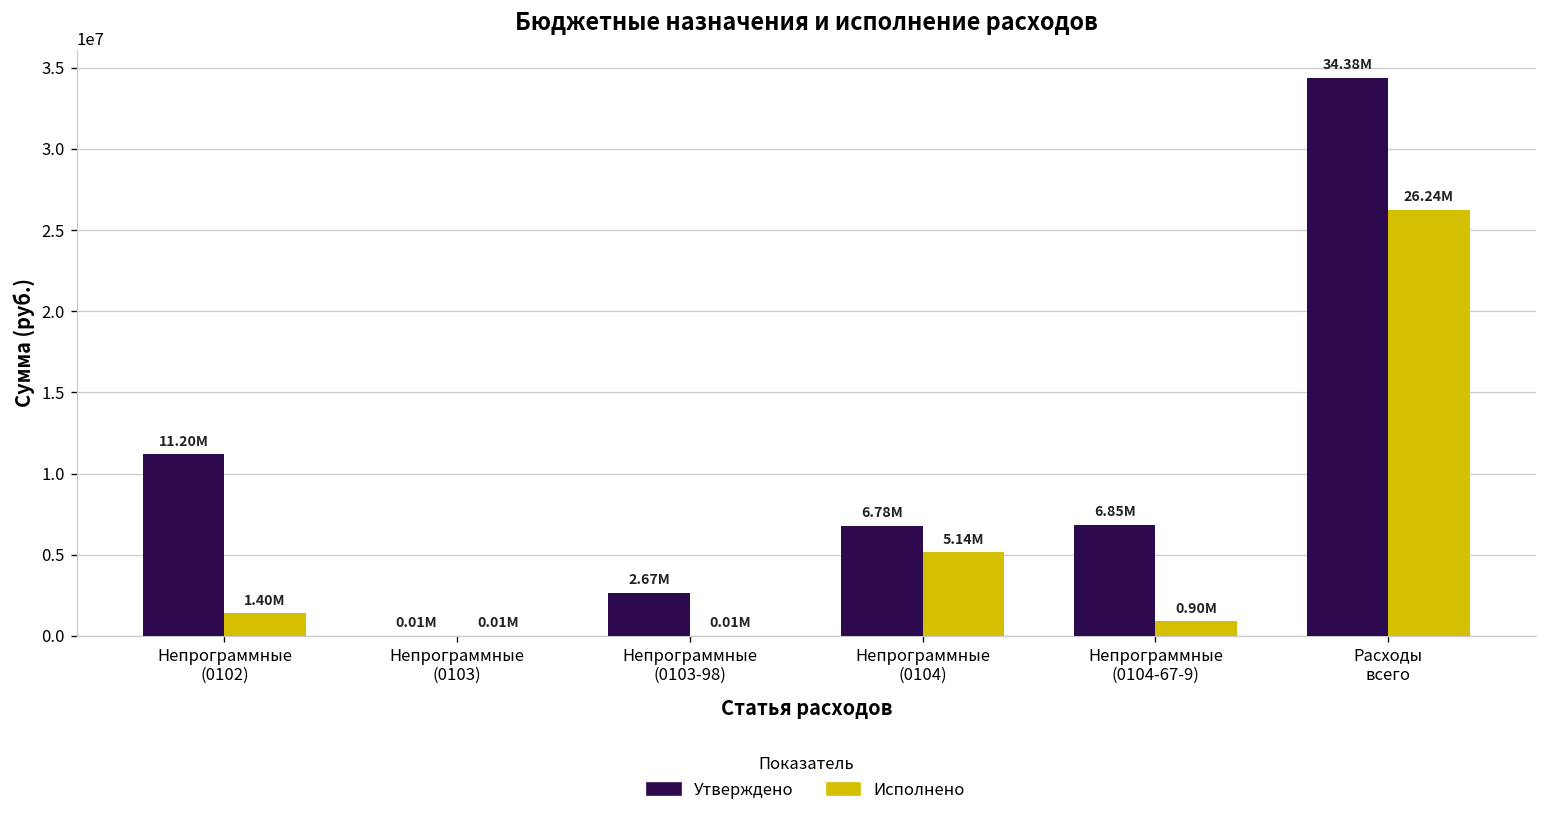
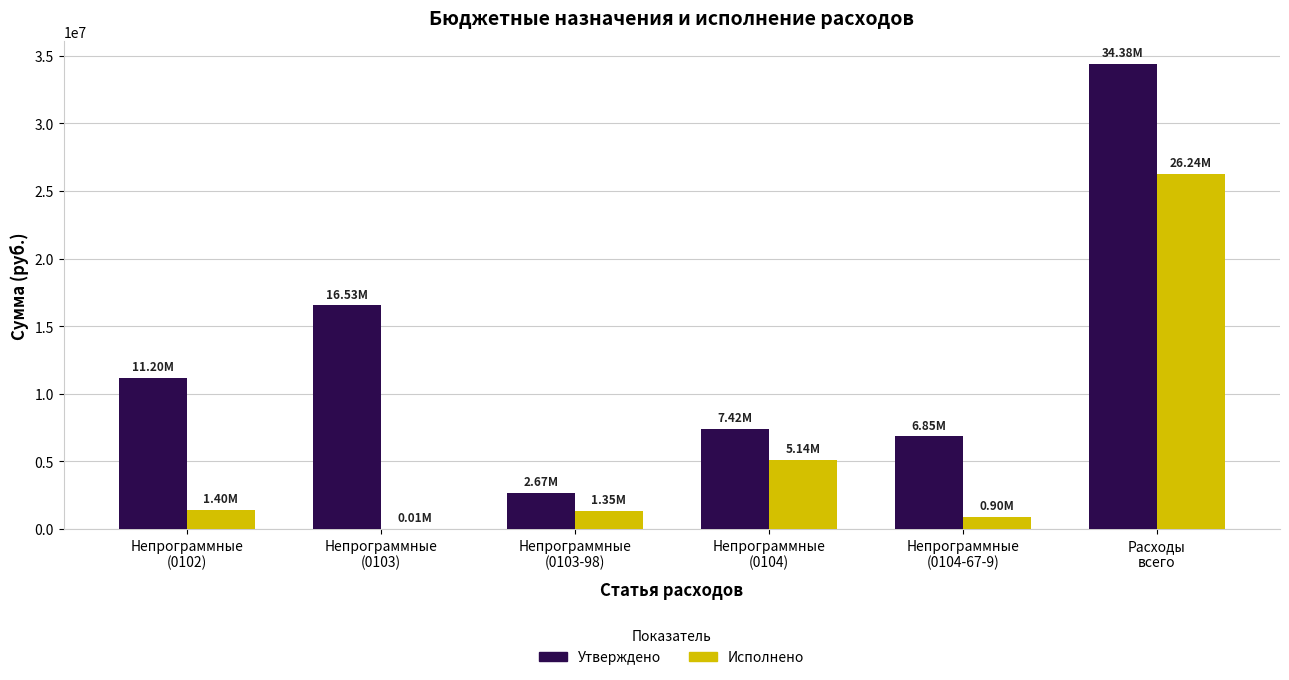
Утверждено, Непрограммные (0103): 0.01M -> 16.53M
Исполнено, Непрограммные (0103-98): 0.01M -> 1.35M
Утверждено, Непрограммные (0104): 6.78M -> 7.42M
